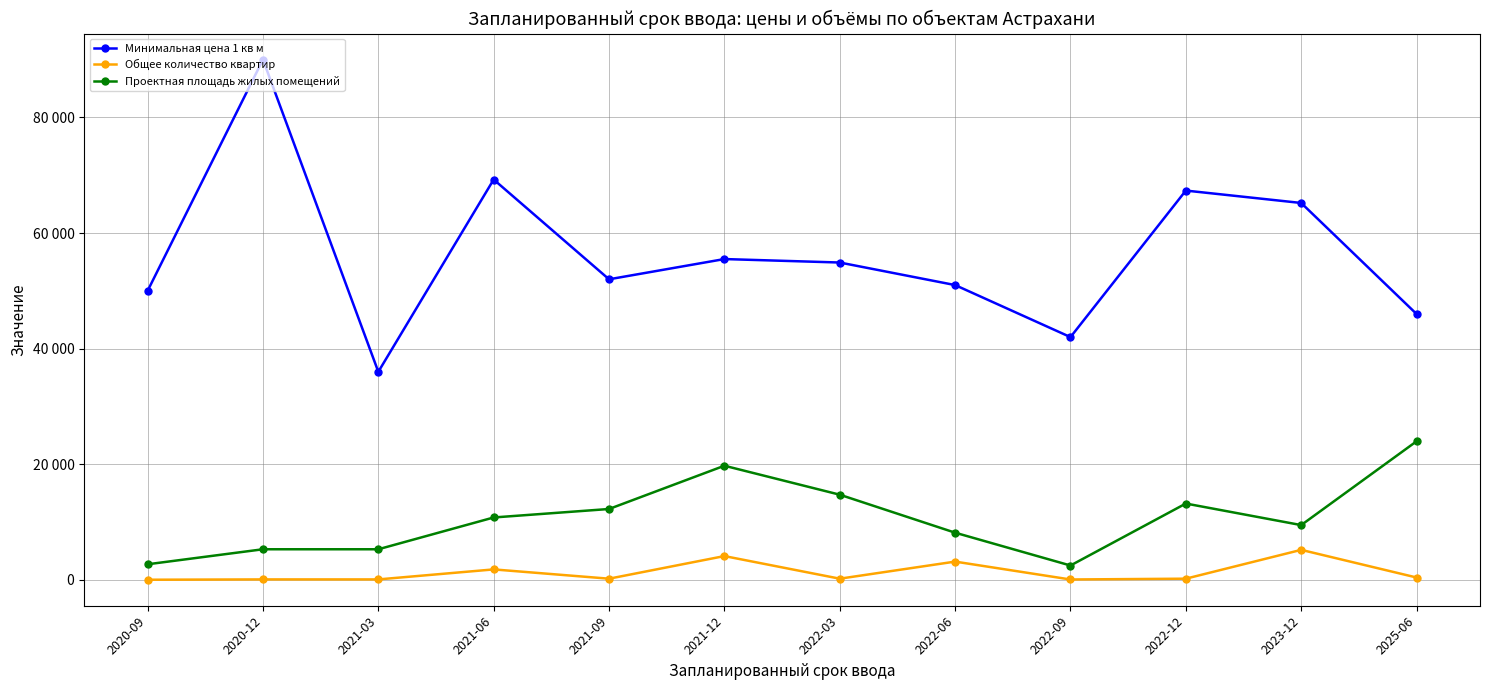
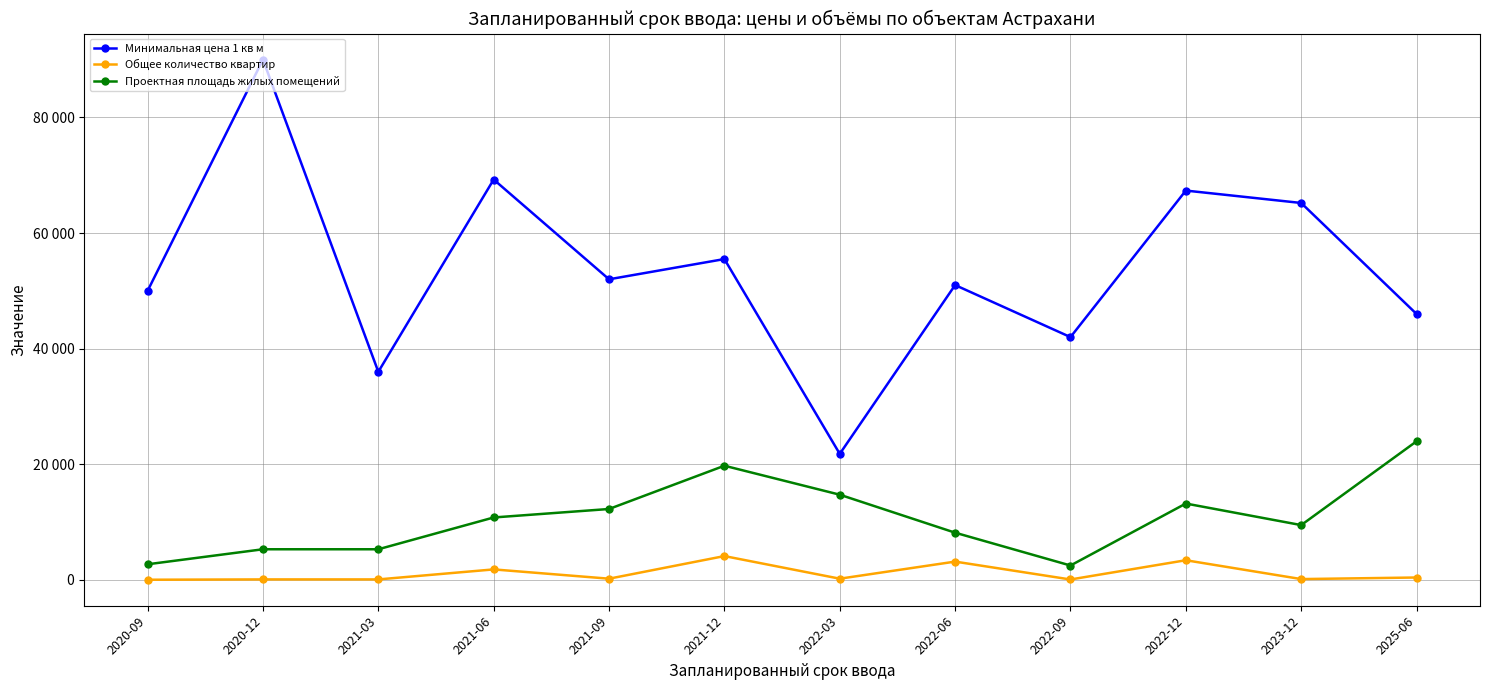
Минимальная цена 1 кв м, 2022-03: 55000 -> 22000
Общее количество квартир, 2022-12: 0 -> 3000
Общее количество квартир, 2023-12: 5000 -> 0
